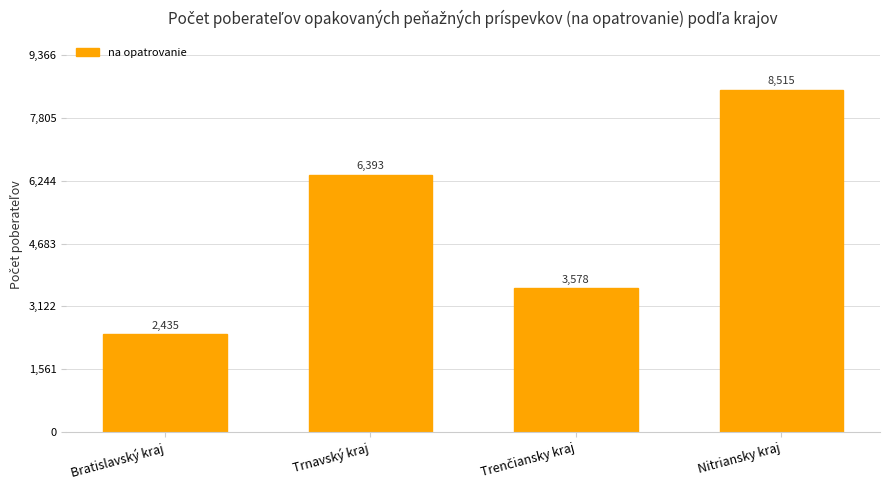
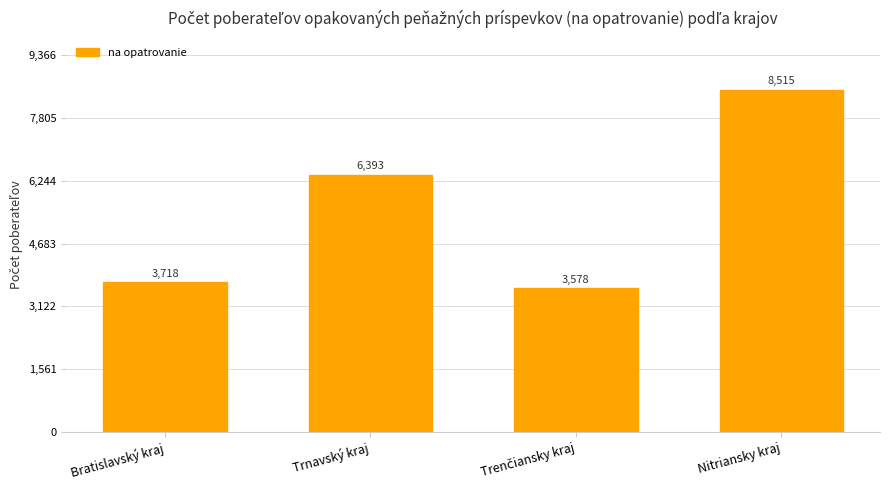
Bratislavský kraj: 2,435 -> 3,718
